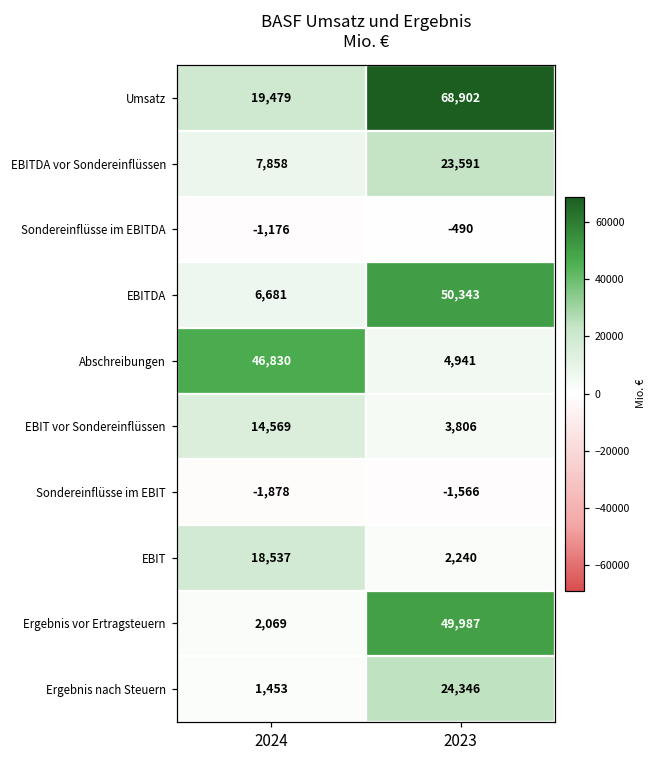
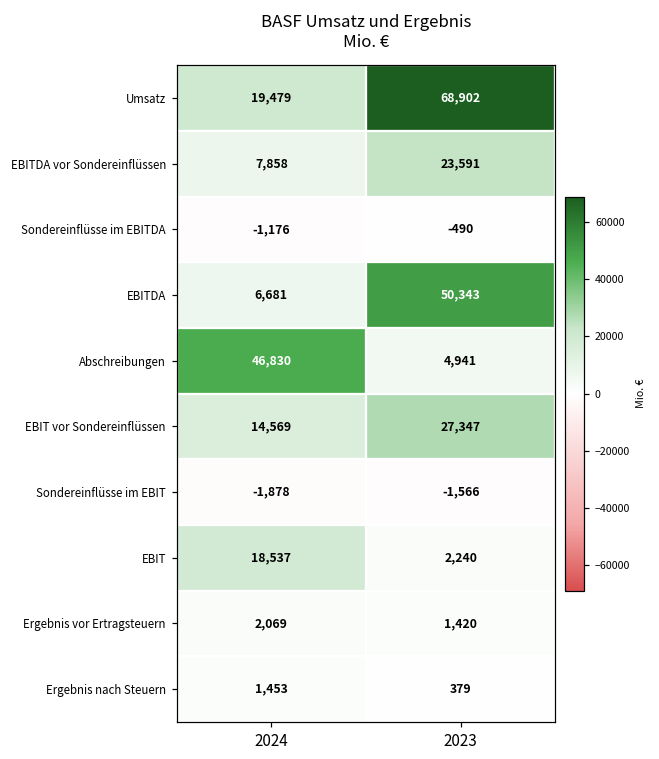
EBIT vor Sondereinflüssen, 2023: 3,806 -> 27,347
Ergebnis vor Ertragsteuern, 2023: 49,987 -> 1,420
Ergebnis nach Steuern, 2023: 24,346 -> 379
